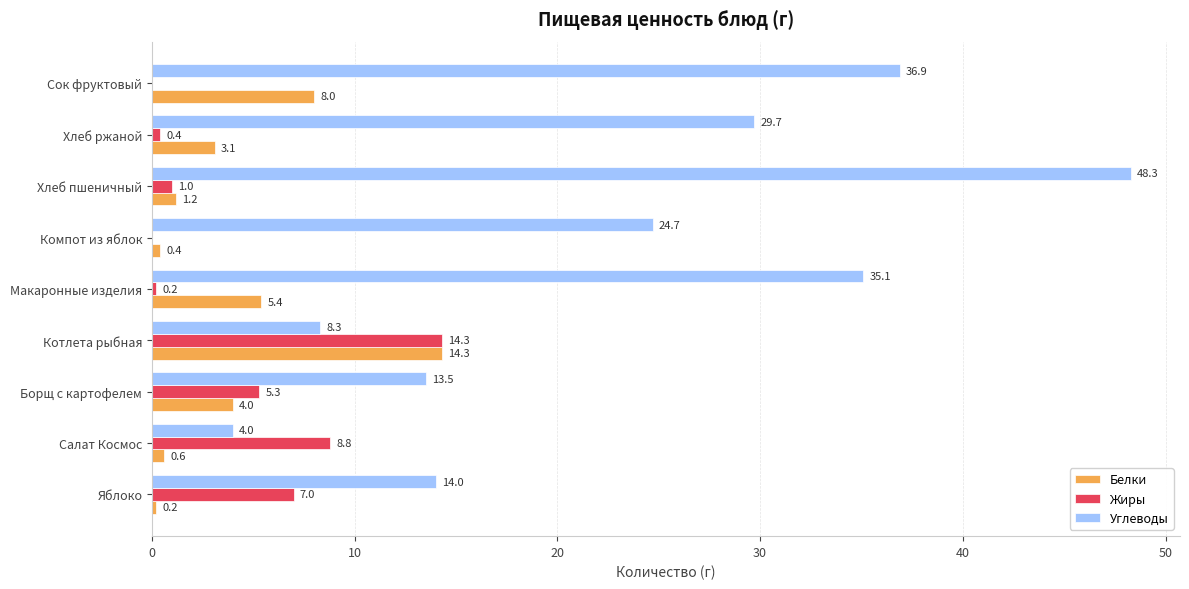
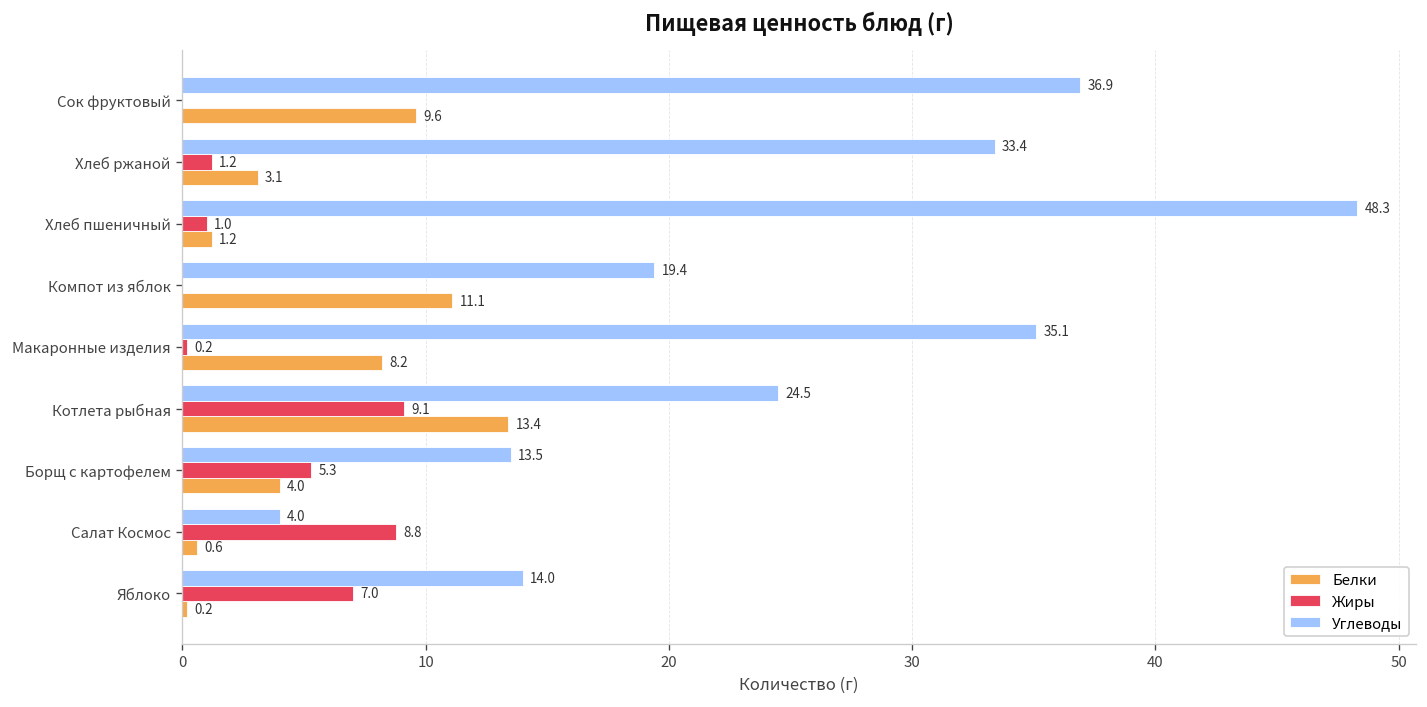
Белки, Сок фруктовый: 8.0 -> 9.6
Углеводы, Хлеб ржаной: 29.7 -> 33.4
Жиры, Хлеб ржаной: 0.4 -> 1.2
Углеводы, Компот из яблок: 24.7 -> 19.4
Белки, Компот из яблок: 0.4 -> 11.1
Белки, Макаронные изделия: 5.4 -> 8.2
Углеводы, Котлета рыбная: 8.3 -> 24.5
Жиры, Котлета рыбная: 14.3 -> 9.1
Белки, Котлета рыбная: 14.3 -> 13.4
